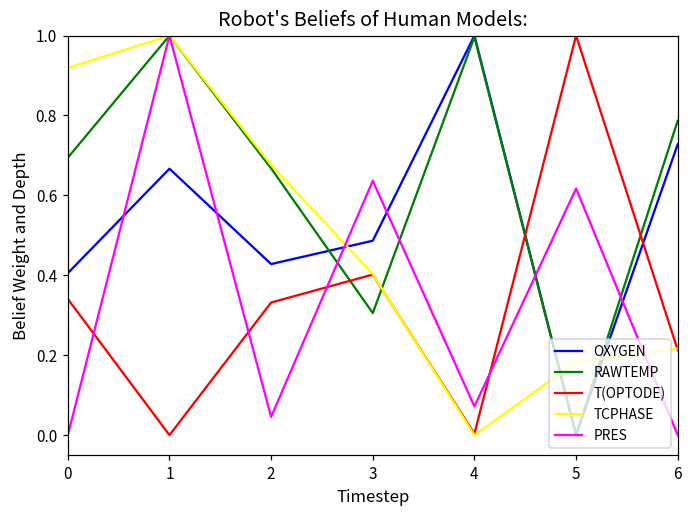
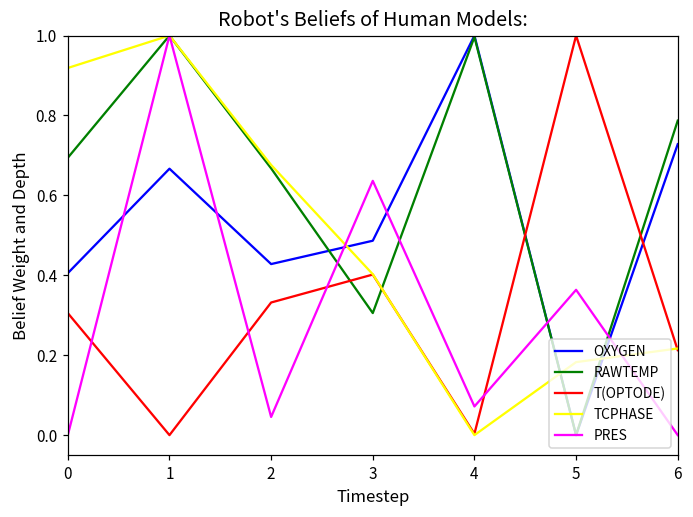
T(OPTODE), 0: 0.34 -> 0.31
PRES, 5: 0.62 -> 0.36
